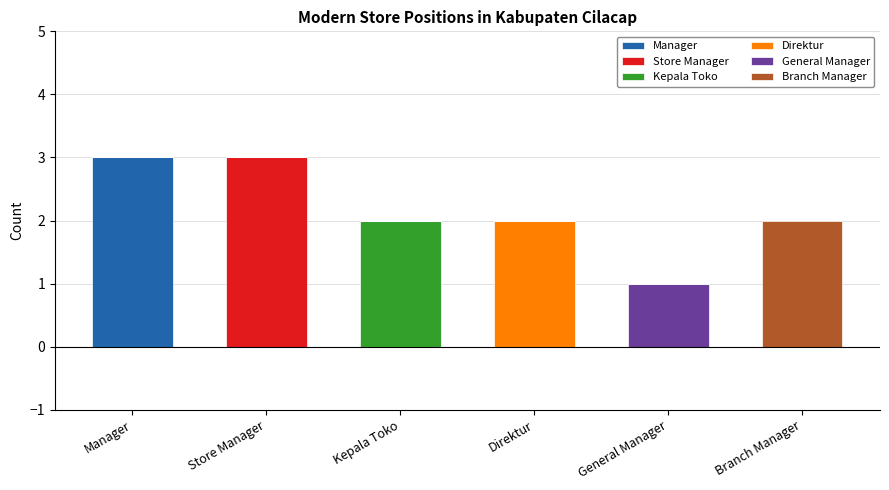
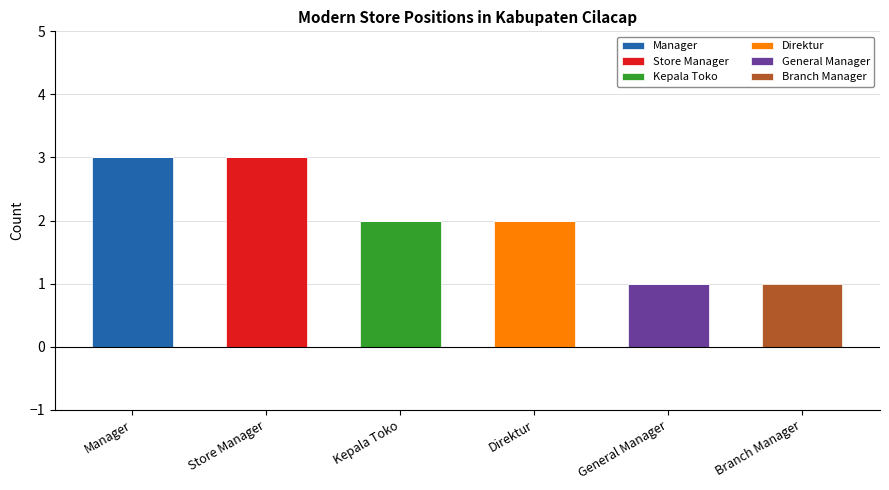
Branch Manager, Branch Manager: 2 -> 1
